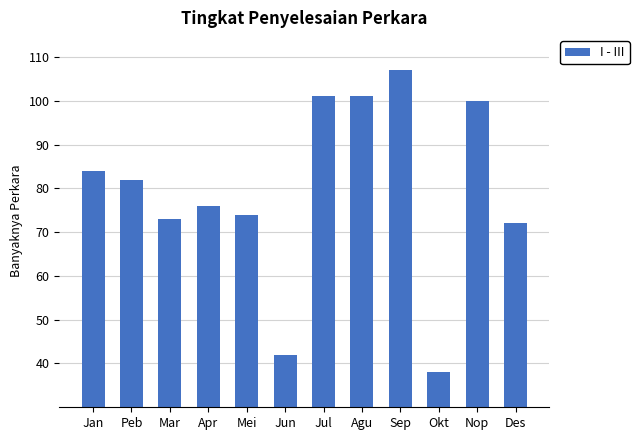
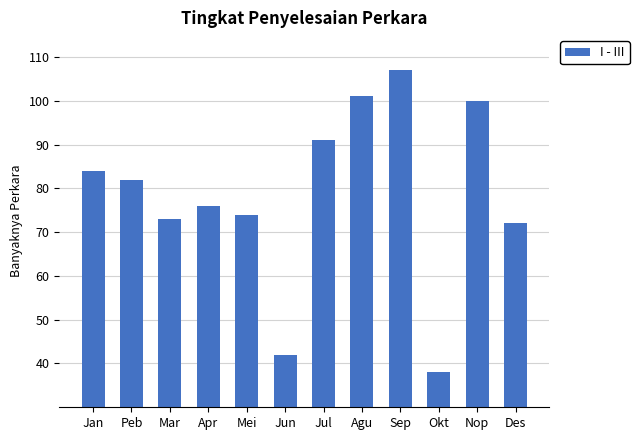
Jul: 101 -> 91
